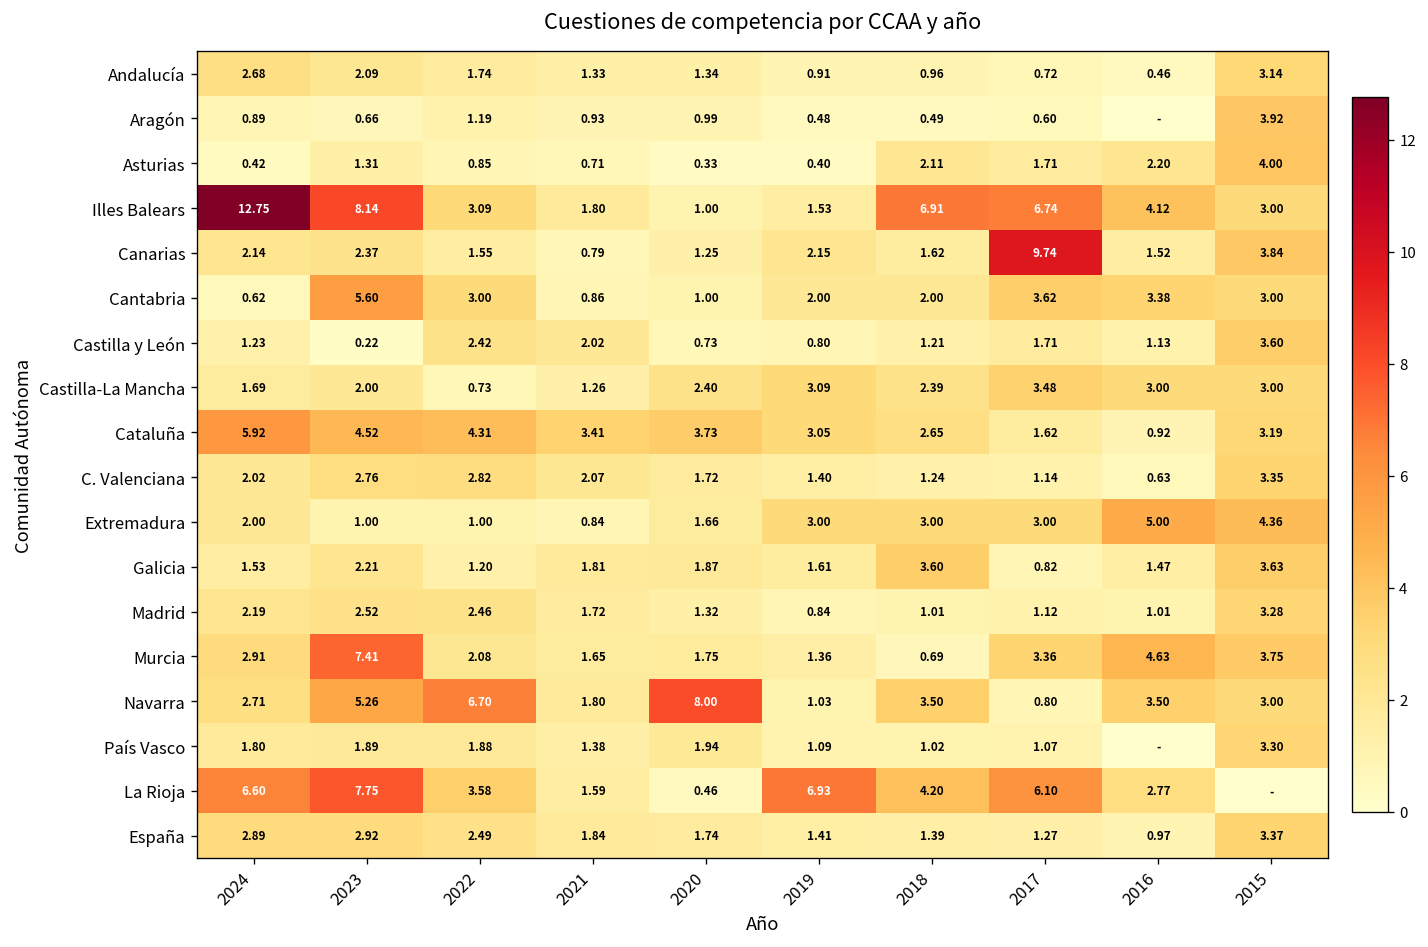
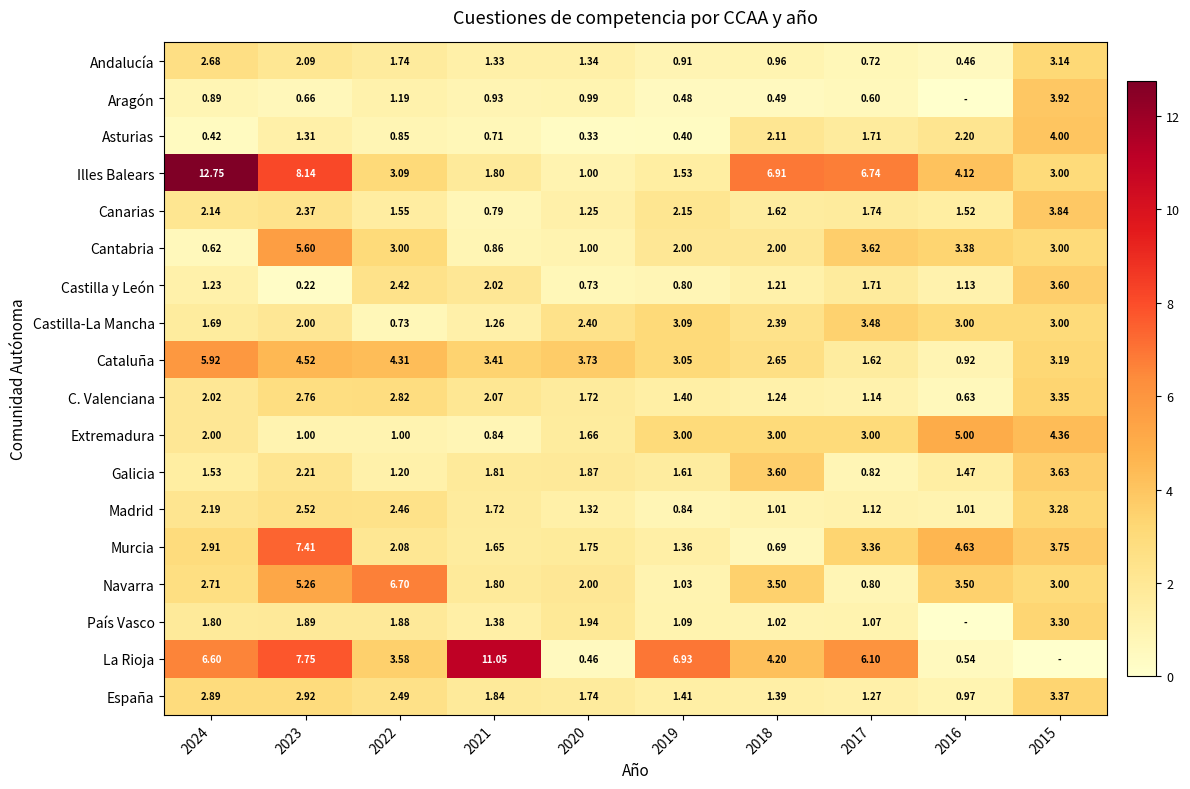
Canarias, 2017: 9.74 -> 1.74
Navarra, 2020: 8.00 -> 2.00
La Rioja, 2021: 1.59 -> 11.05
La Rioja, 2016: 2.77 -> 0.54
